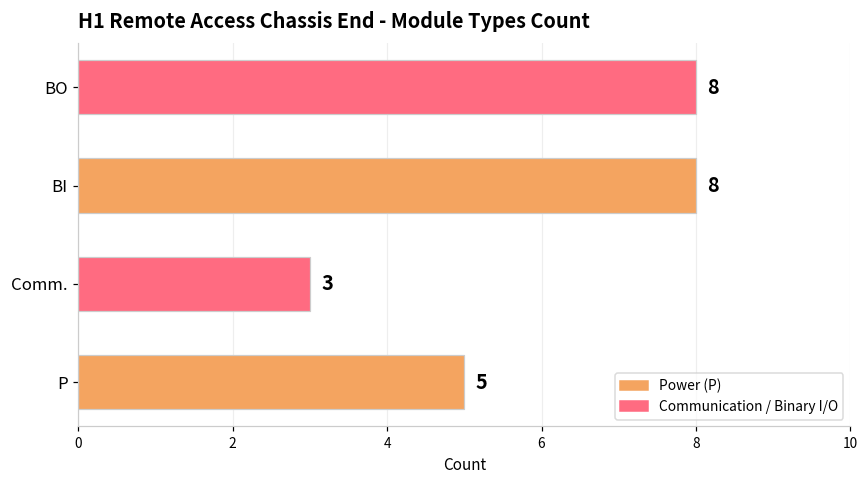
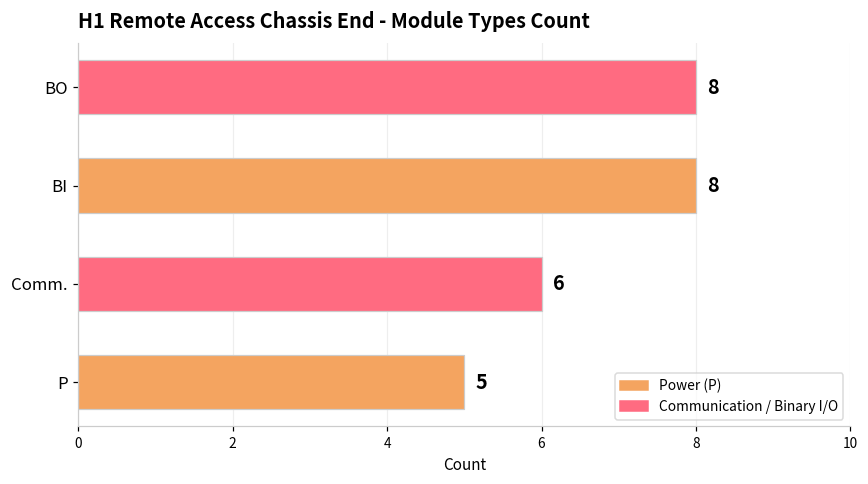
Comm.: 3 -> 6
